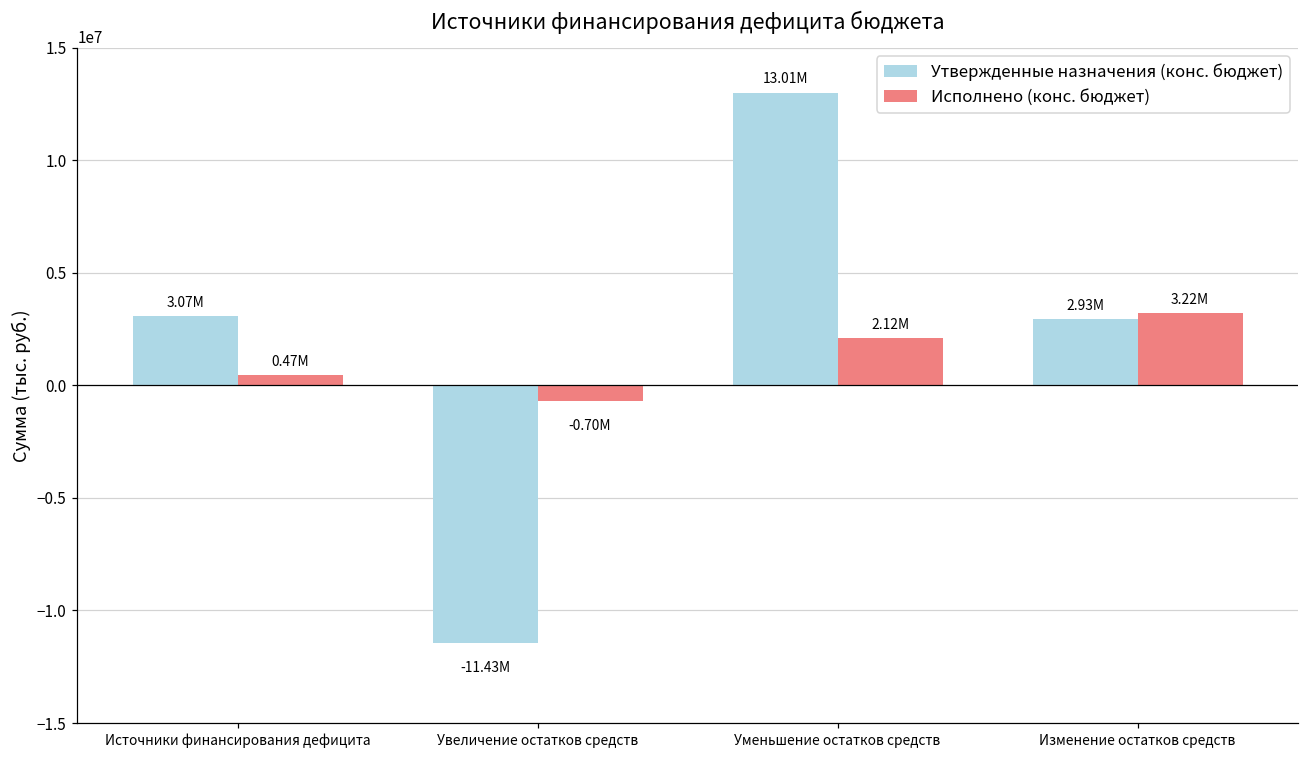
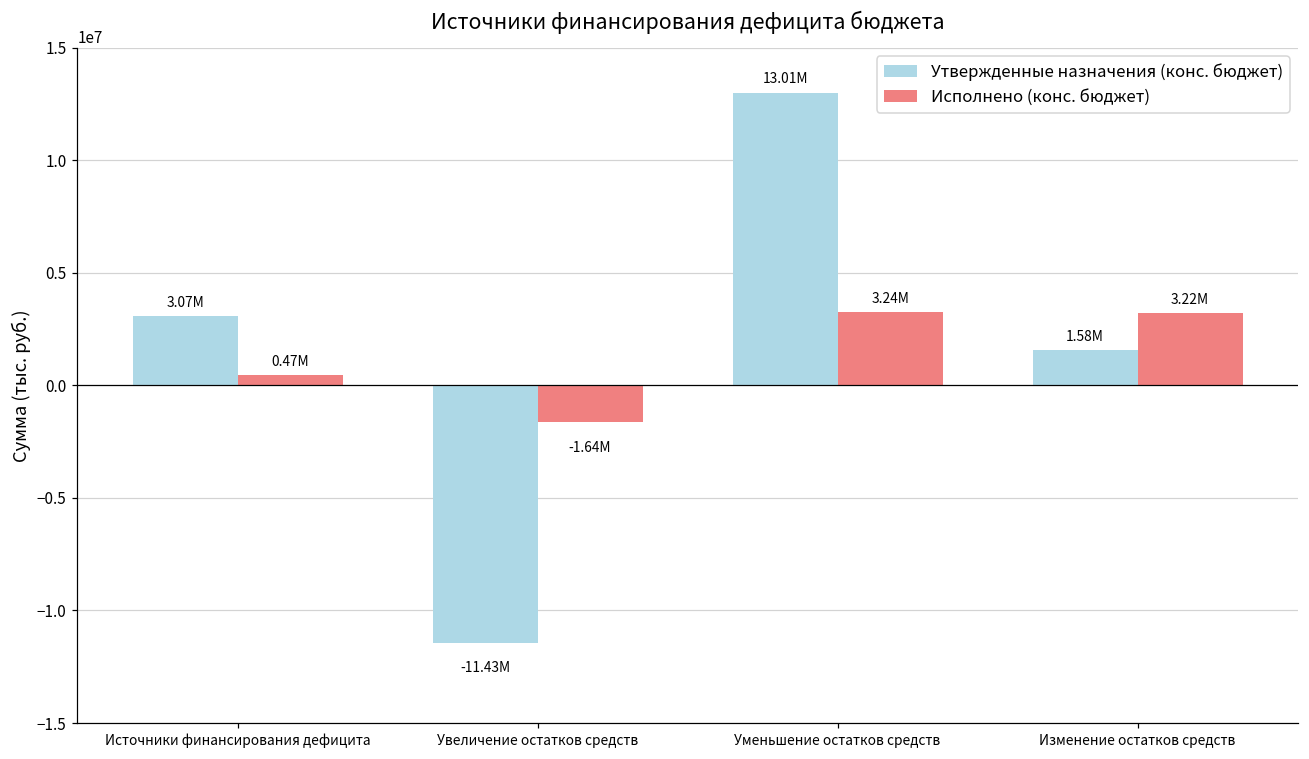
Исполнено (конс. бюджет), Увеличение остатков средств: -0.70M -> -1.64M
Исполнено (конс. бюджет), Уменьшение остатков средств: 2.12M -> 3.24M
Утвержденные назначения (конс. бюджет), Изменение остатков средств: 2.93M -> 1.58M
